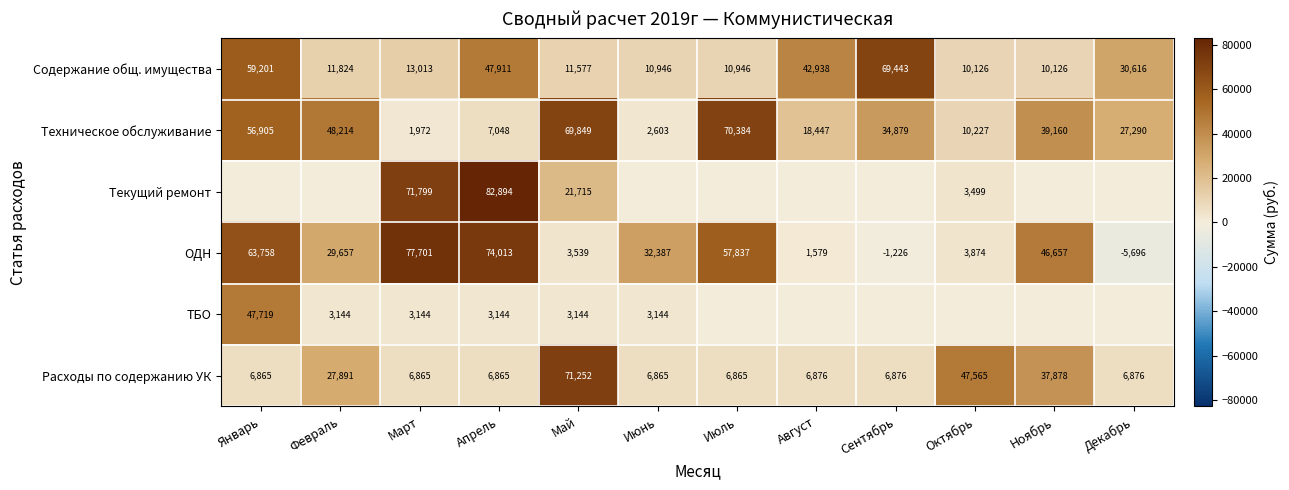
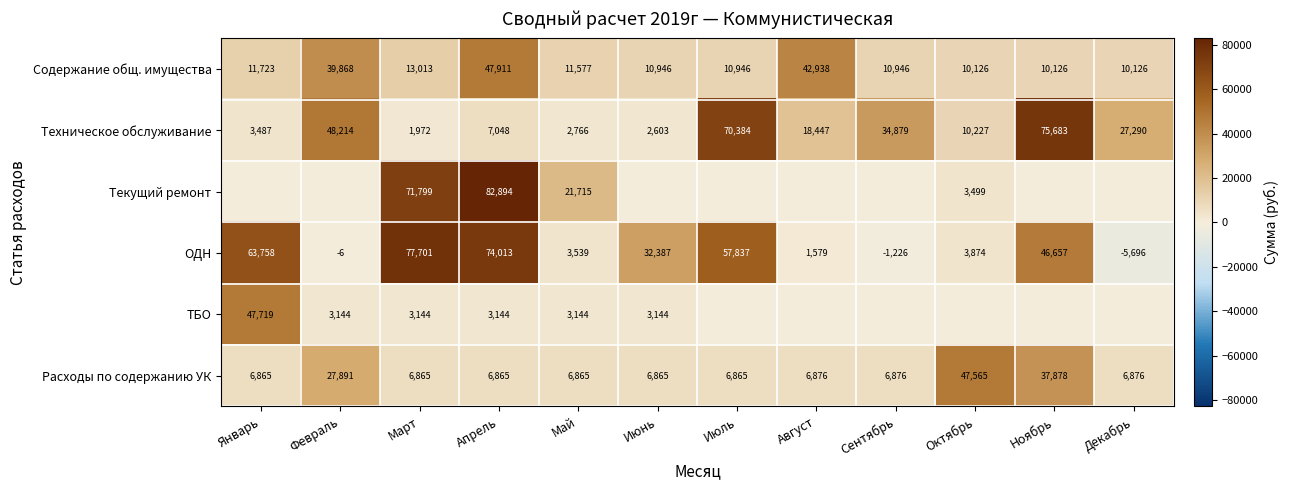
Содержание общ. имущества, Январь: 59,201 -> 11,723
Содержание общ. имущества, Февраль: 11,824 -> 39,868
Содержание общ. имущества, Сентябрь: 69,443 -> 10,946
Содержание общ. имущества, Декабрь: 30,616 -> 10,126
Техническое обслуживание, Январь: 56,905 -> 3,487
Техническое обслуживание, Май: 69,849 -> 2,766
Техническое обслуживание, Ноябрь: 39,160 -> 75,683
ОДН, Февраль: 29,657 -> -6
Расходы по содержанию УК, Май: 71,252 -> 6,865
